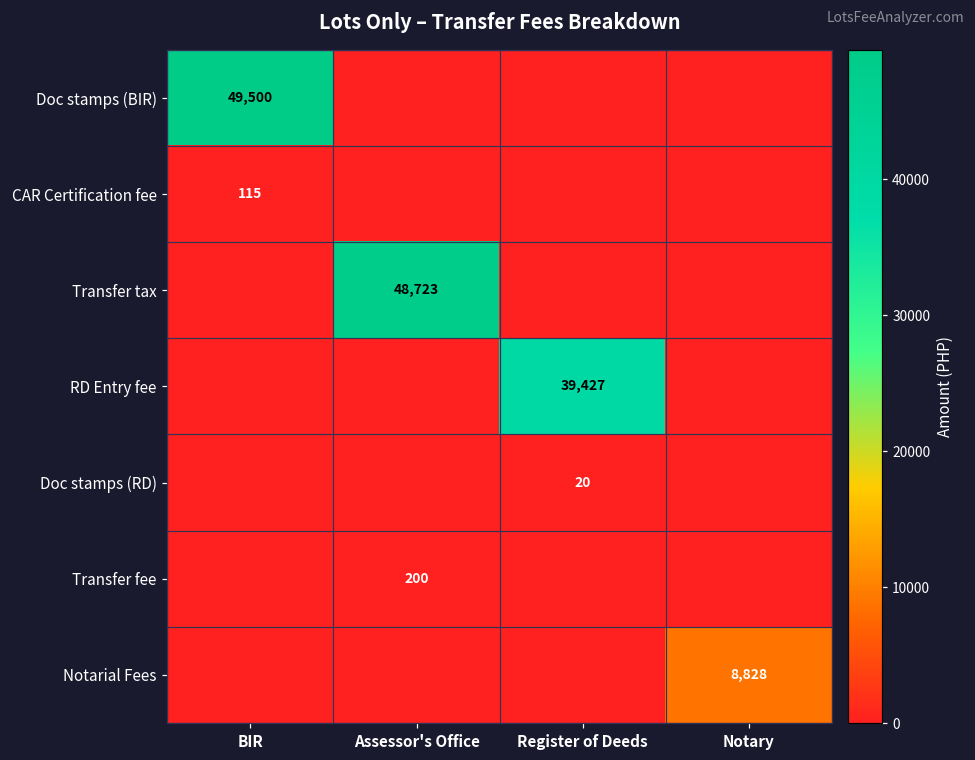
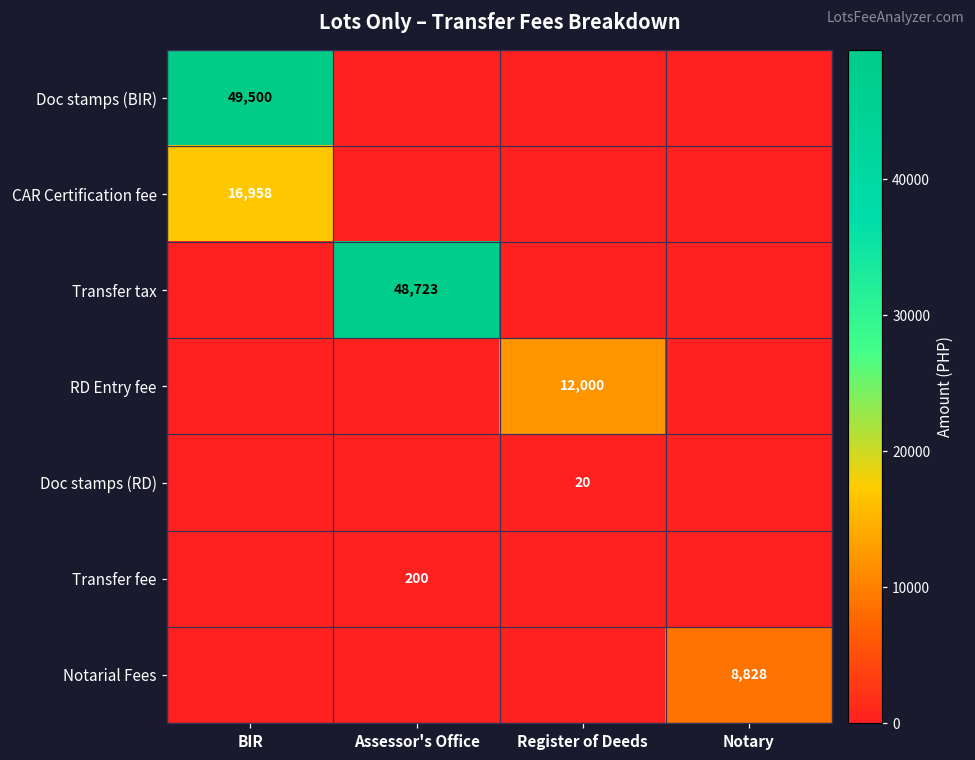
CAR Certification fee, BIR: 115 -> 16,958
RD Entry fee, Register of Deeds: 39,427 -> 12,000
